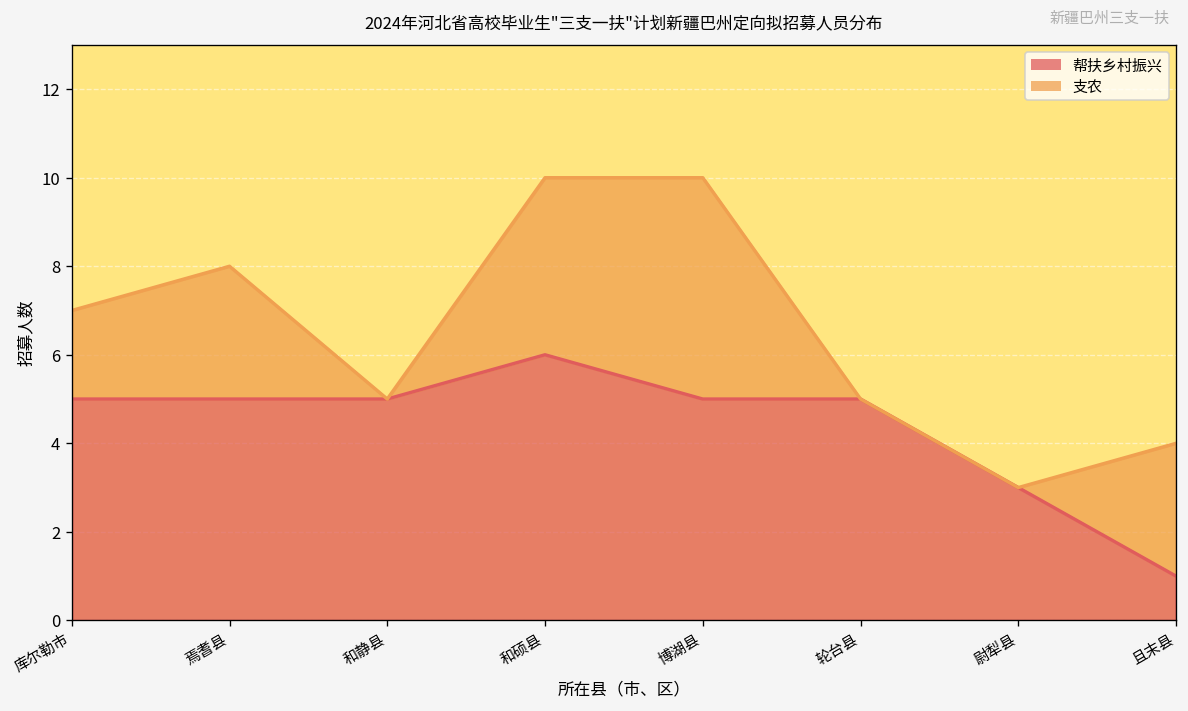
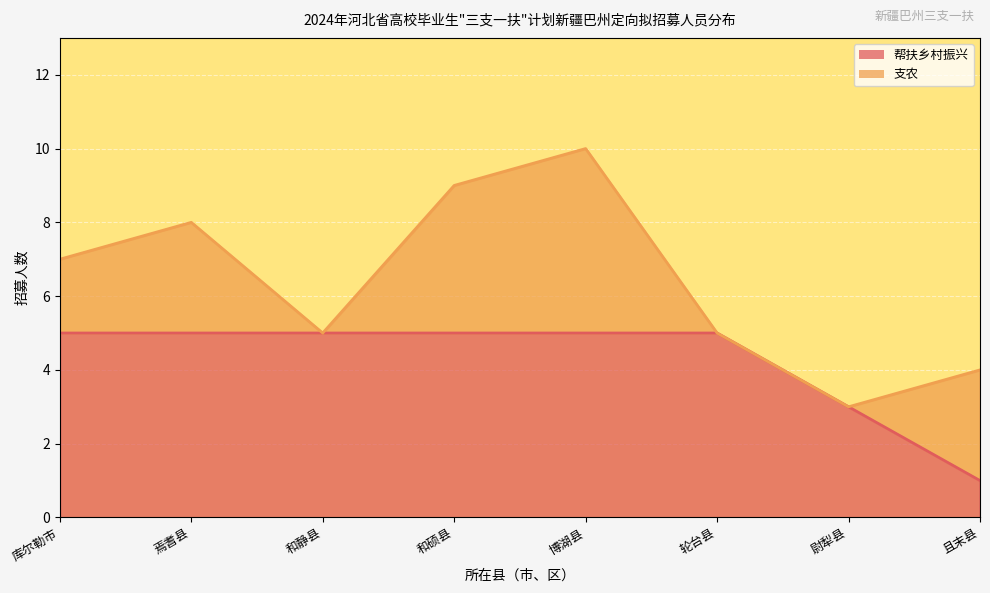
帮扶乡村振兴, 和硕县: 6 -> 5
